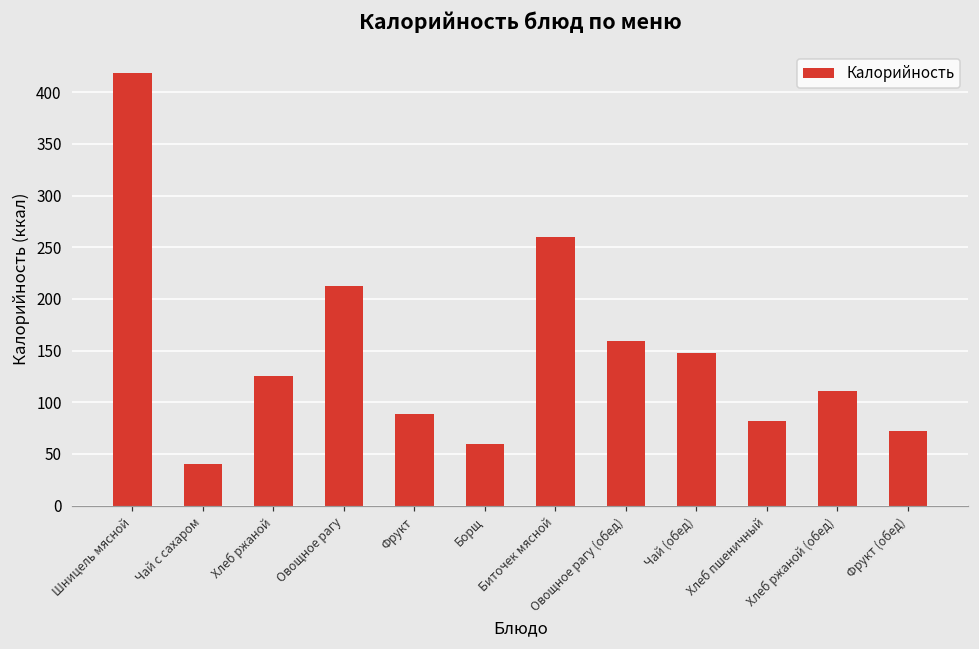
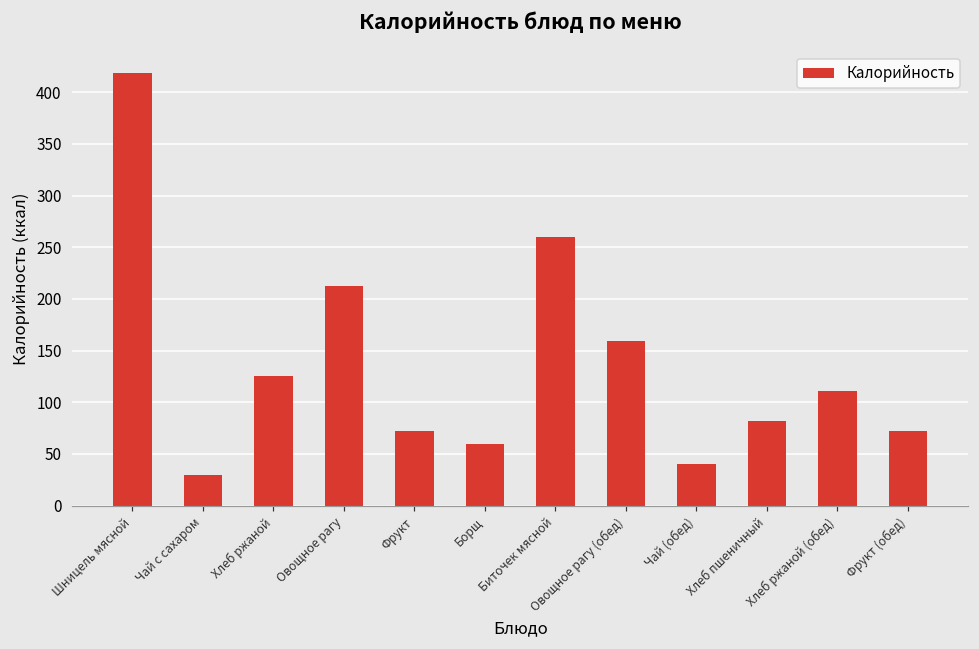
Чай с сахаром: 40 -> 30
Фрукт: 90 -> 70
Чай (обед): 150 -> 40
